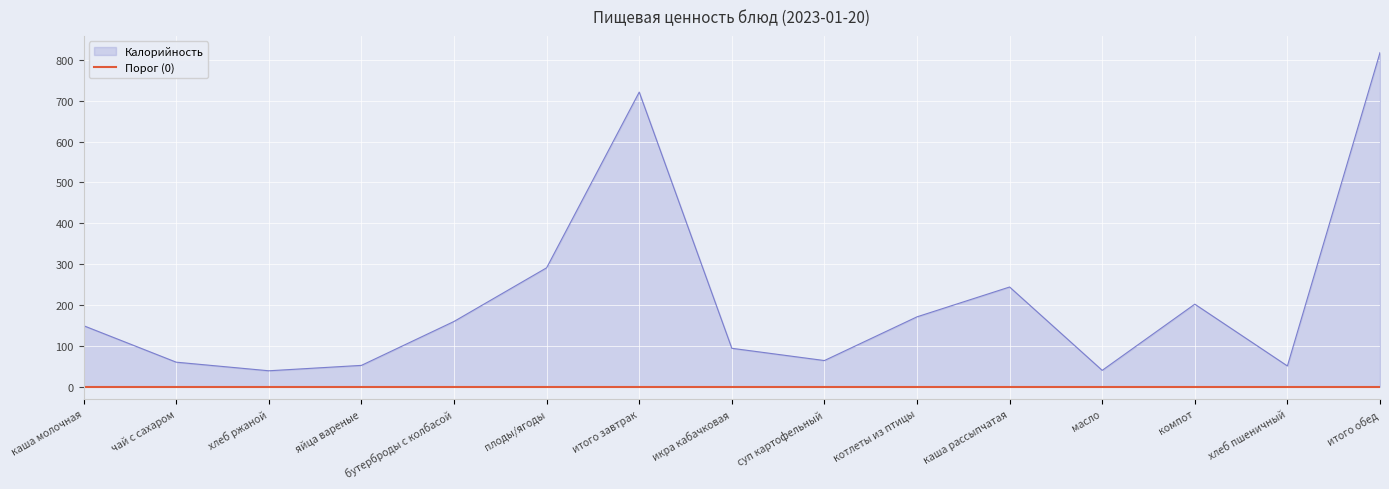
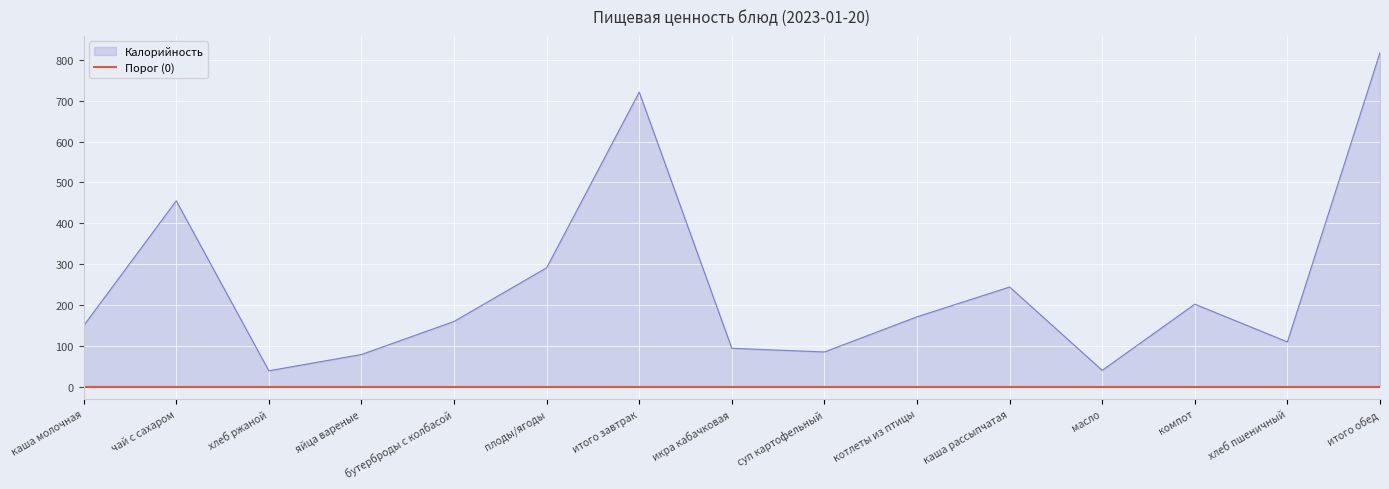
чай с сахаром: 60 -> 460
яйца вареные: 50 -> 80
суп картофельный: 60 -> 90
хлеб пшеничный: 50 -> 110
